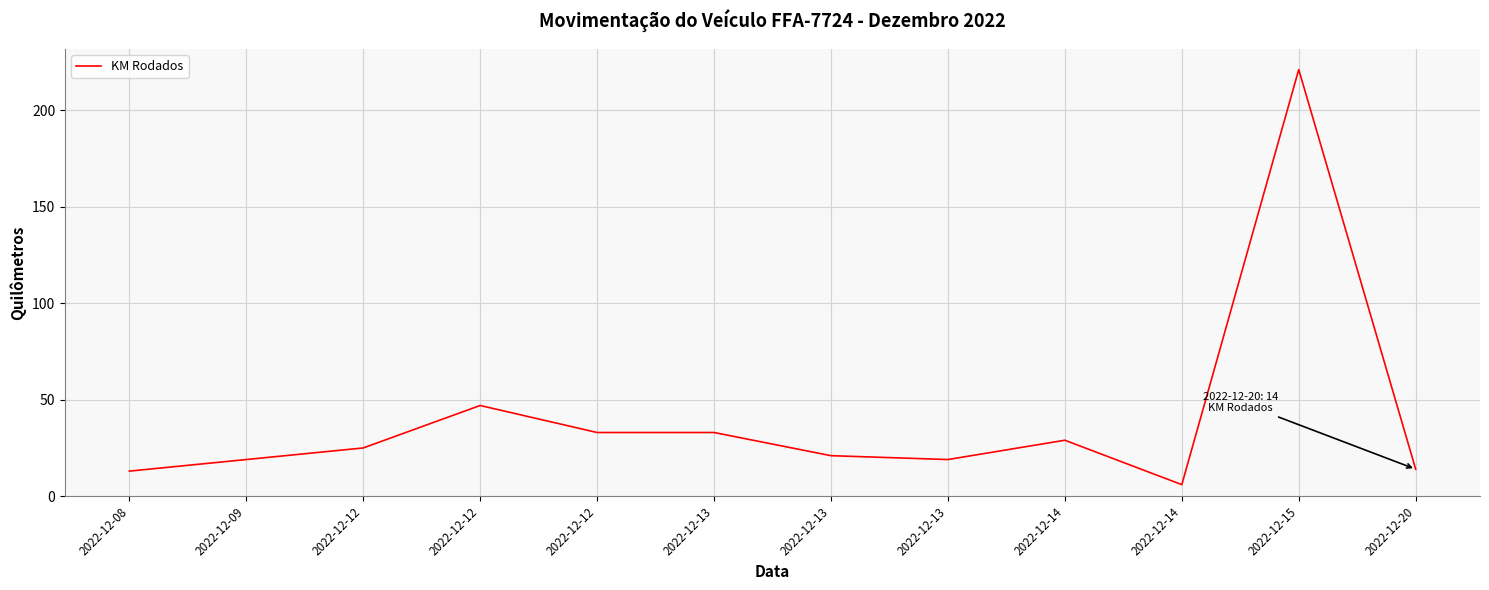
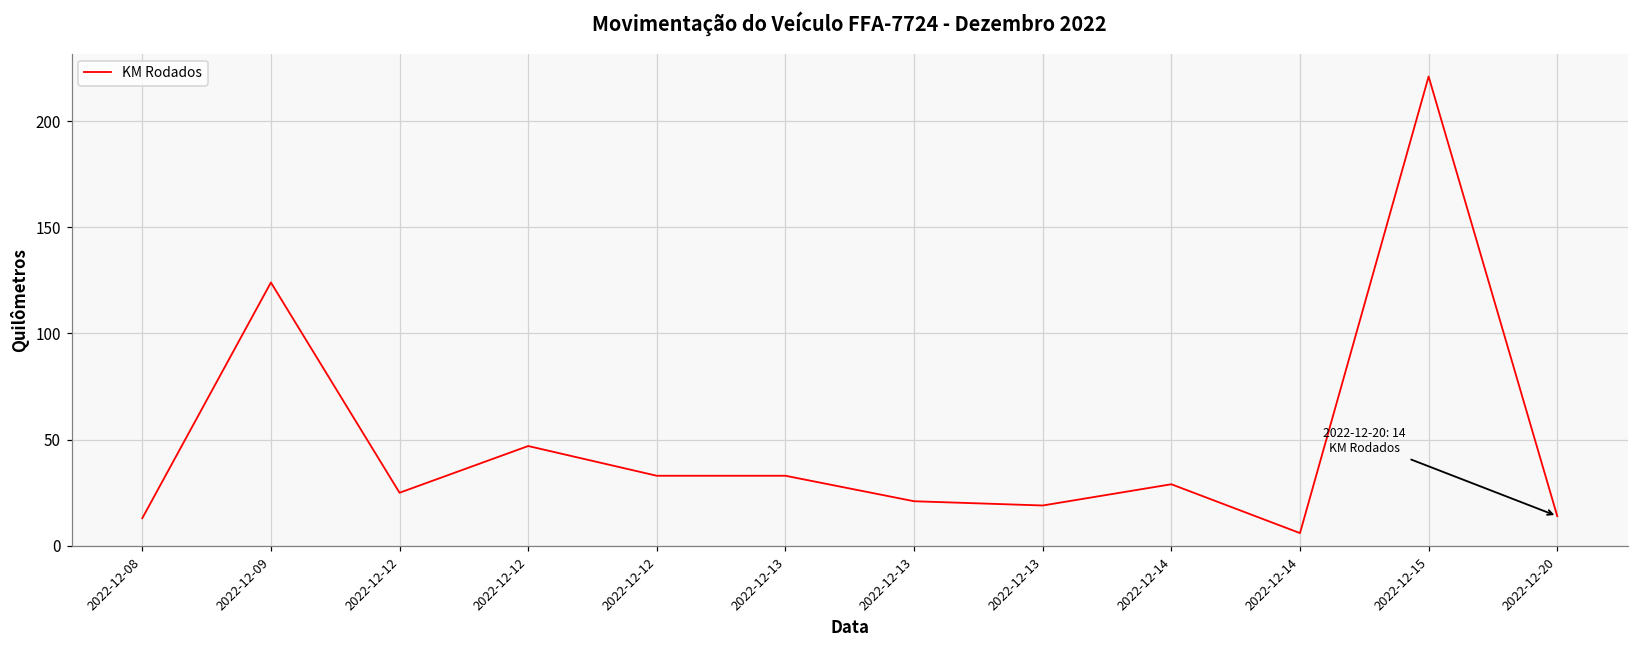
2022-12-09: 19 -> 124
